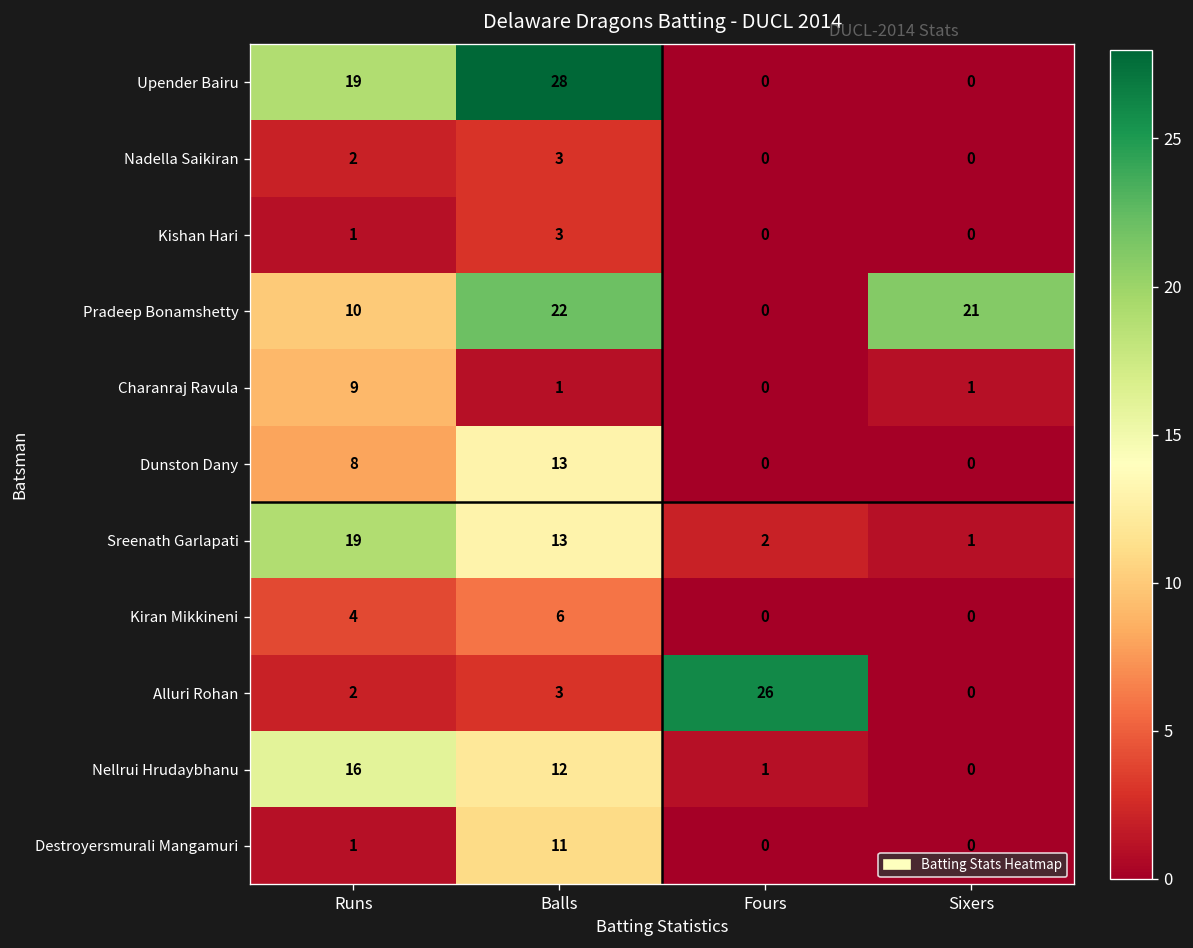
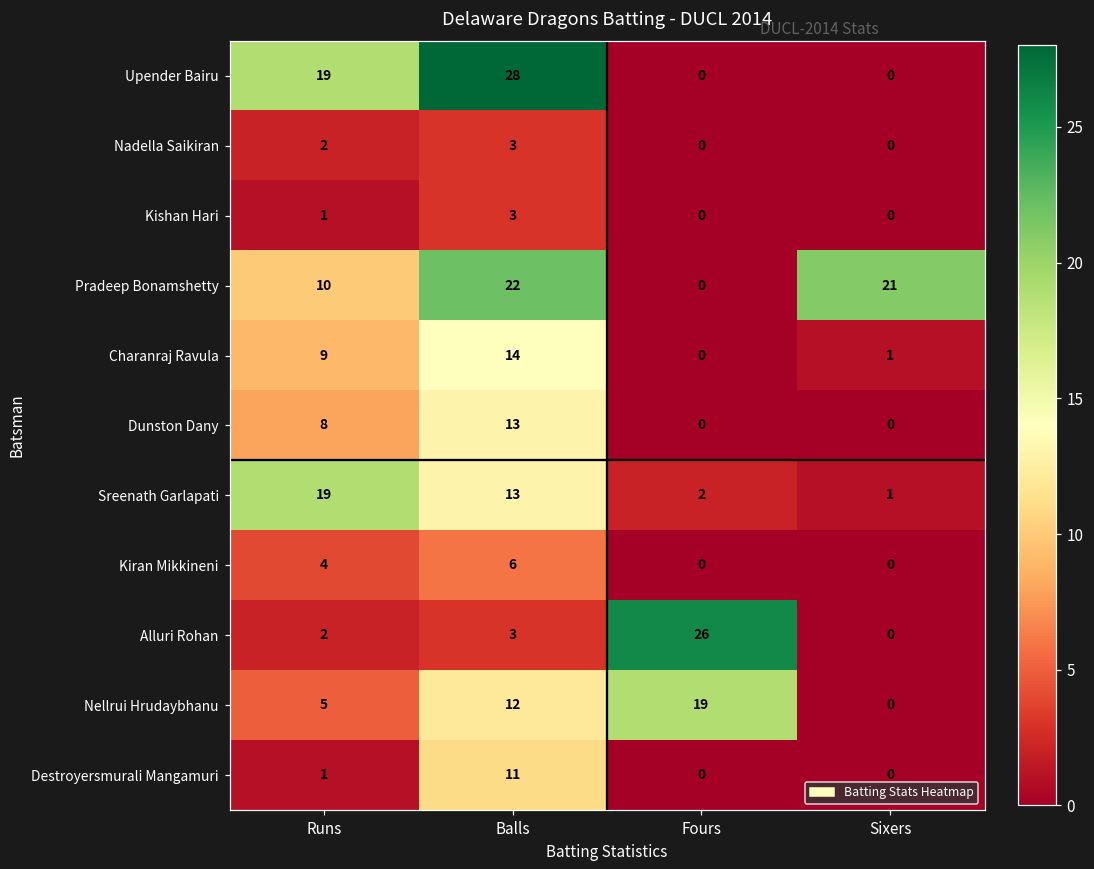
Charanraj Ravula, Balls: 1 -> 14
Nellrui Hrudaybhanu, Runs: 16 -> 5
Nellrui Hrudaybhanu, Fours: 1 -> 19
